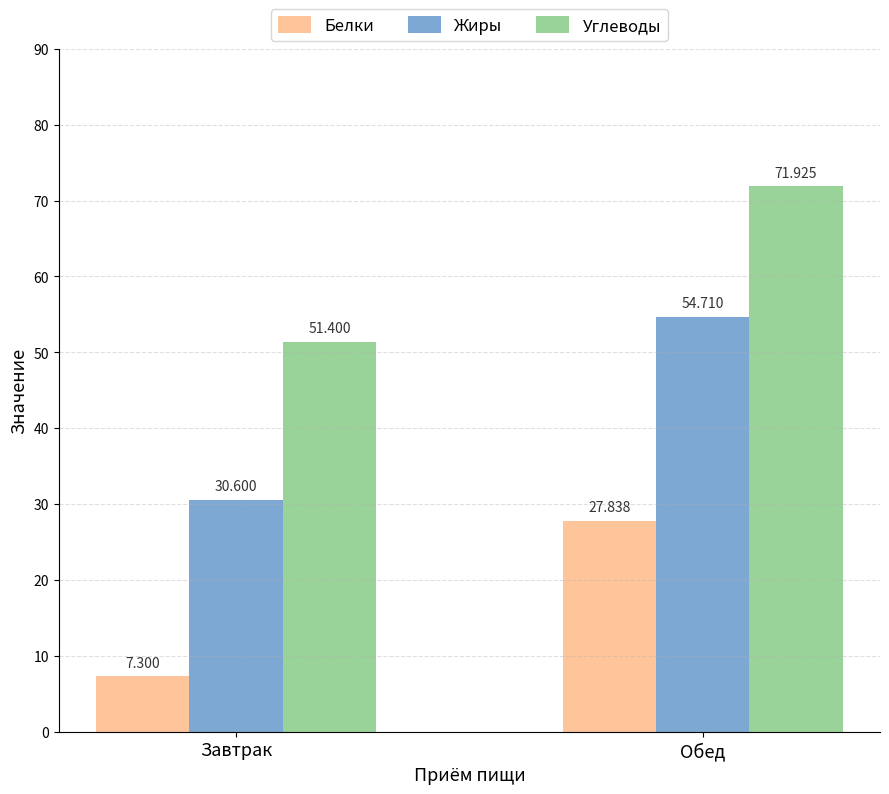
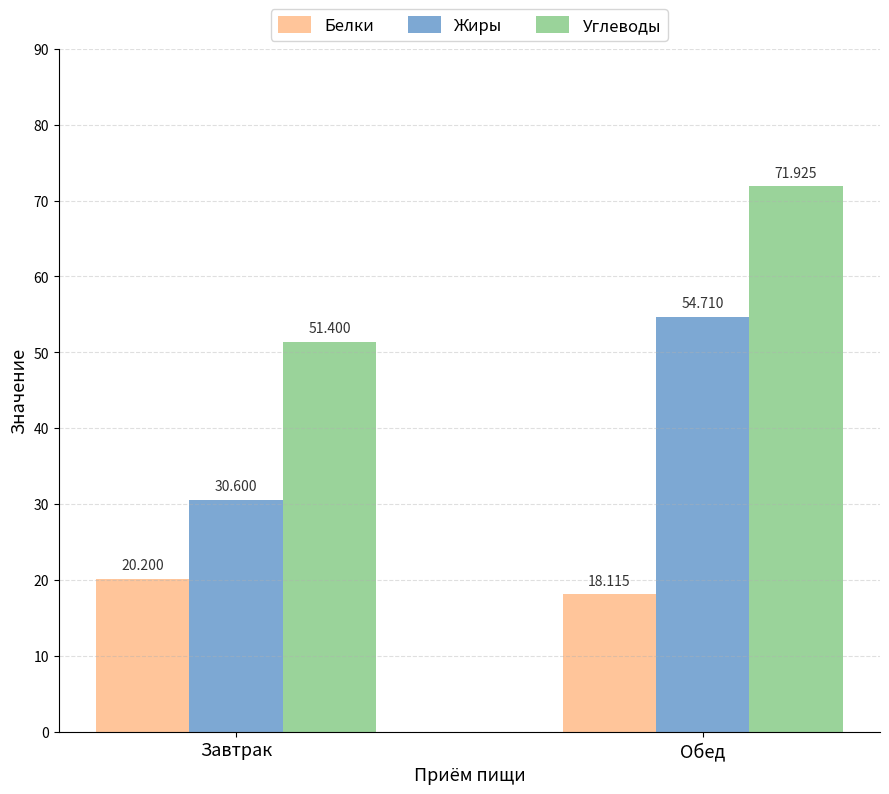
Белки, Завтрак: 7.300 -> 20.200
Белки, Обед: 27.838 -> 18.115
